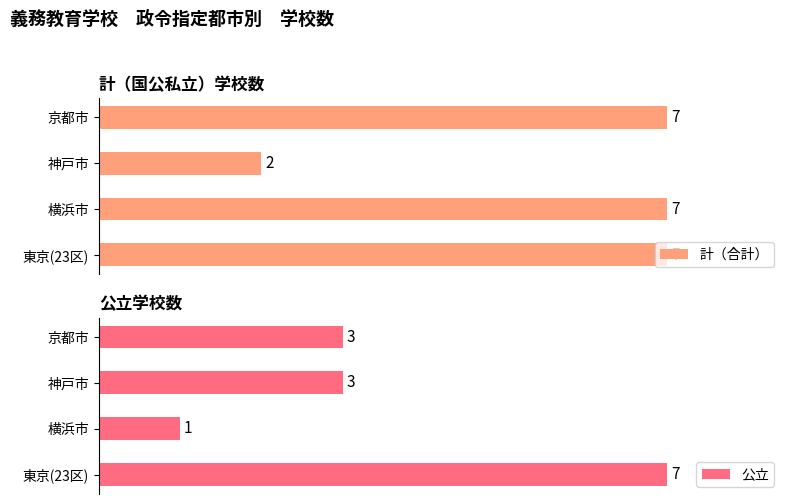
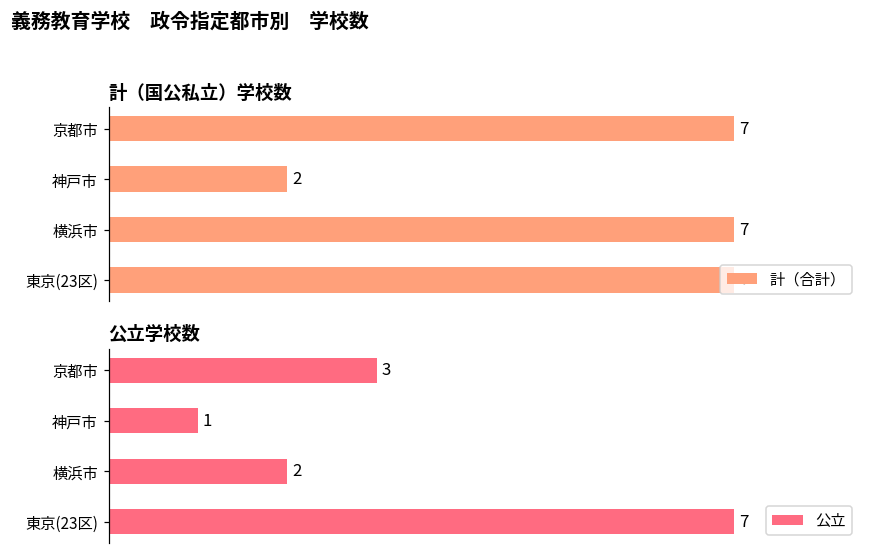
公立学校数, 神戸市: 3 -> 1
公立学校数, 横浜市: 1 -> 2
